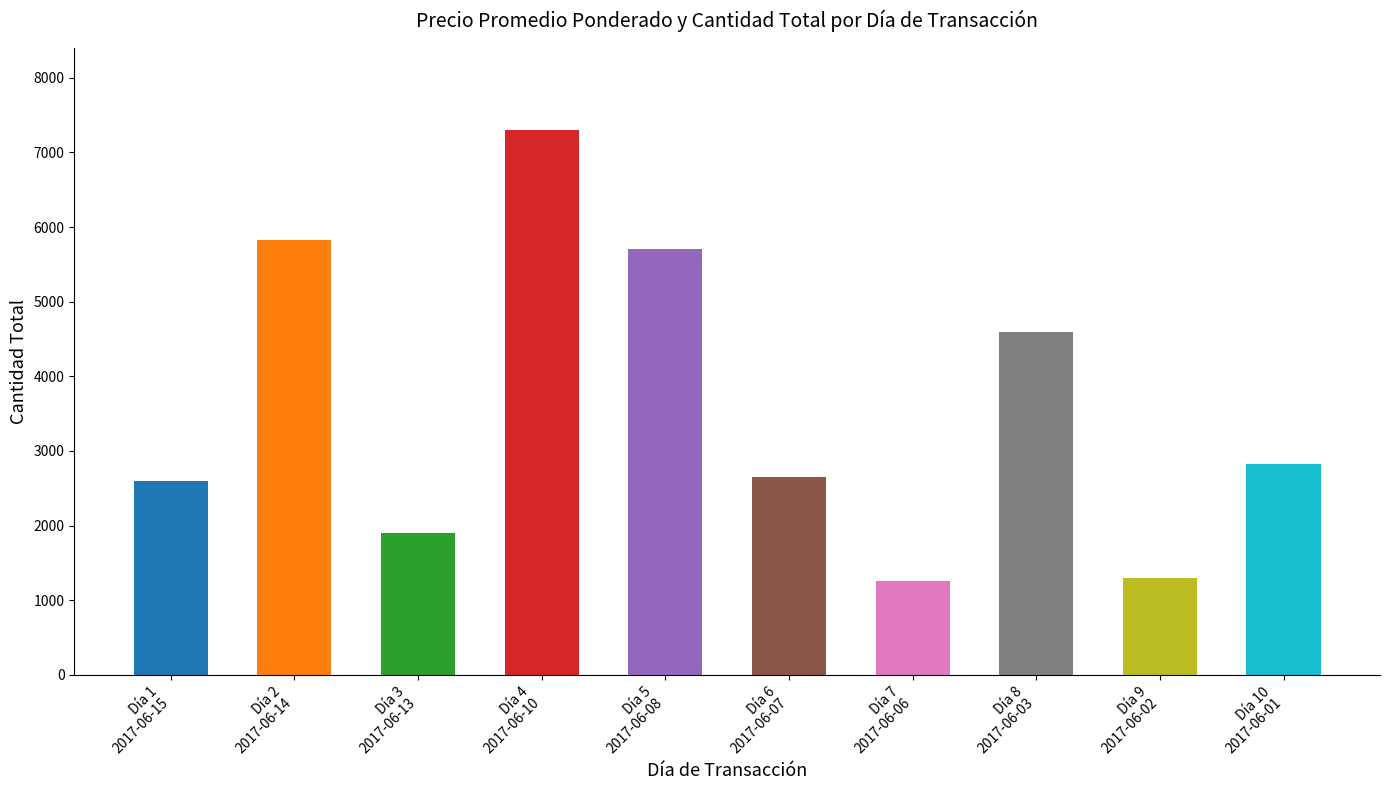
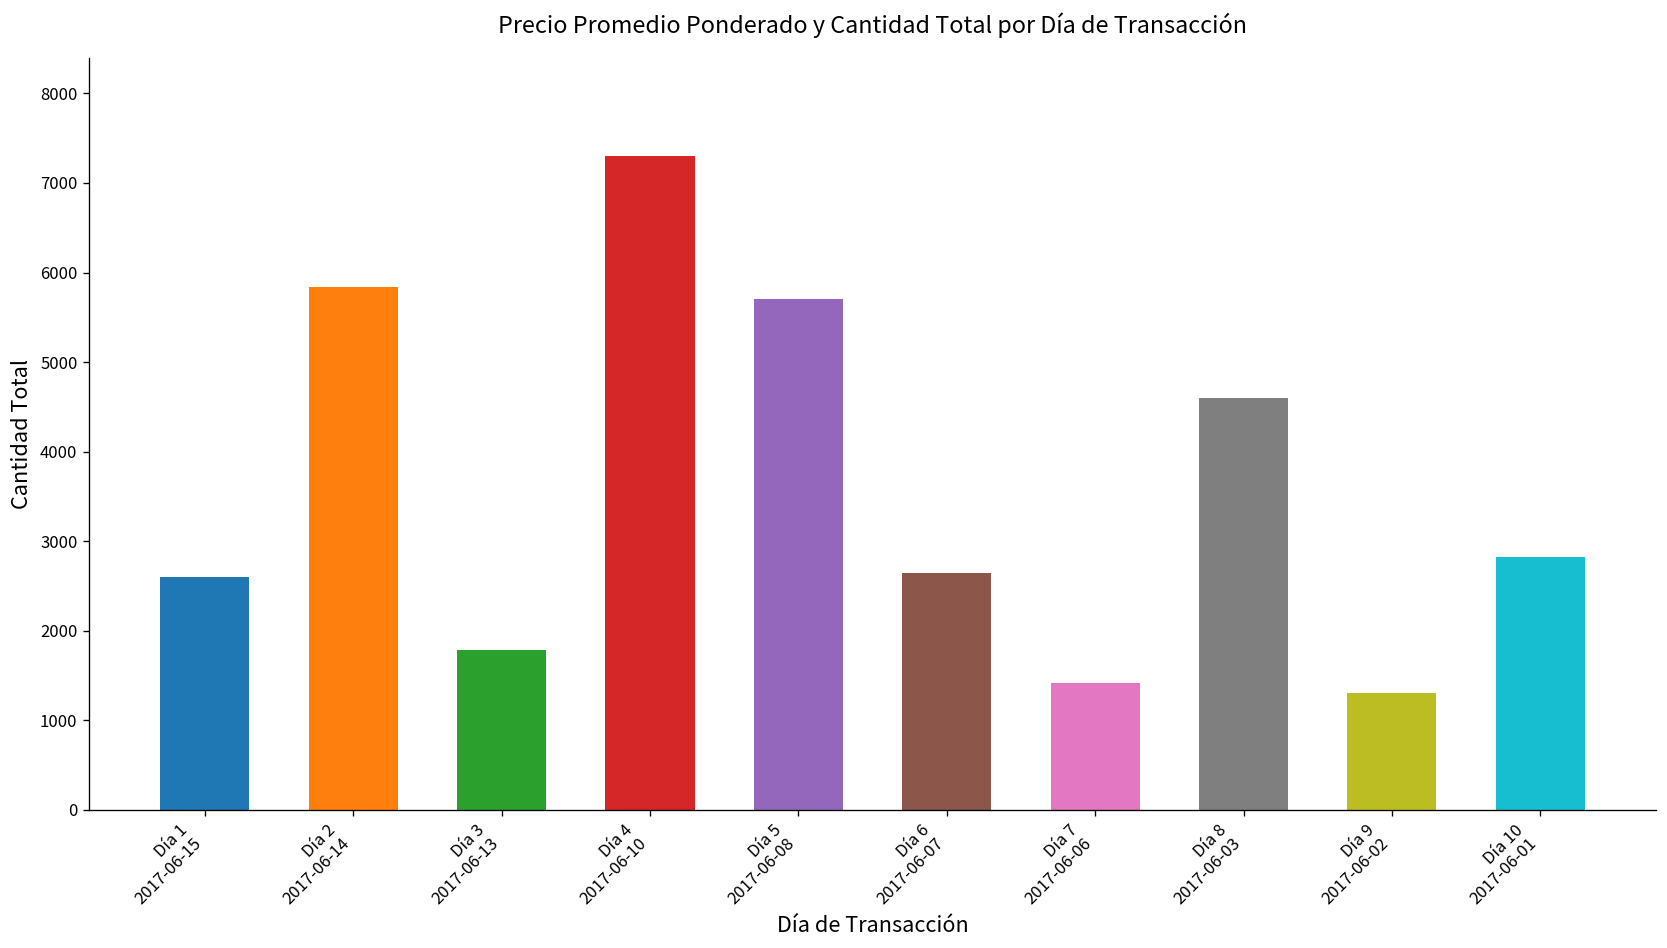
Día 3 2017-06-13: 1900 -> 1800
Día 7 2017-06-06: 1300 -> 1400
